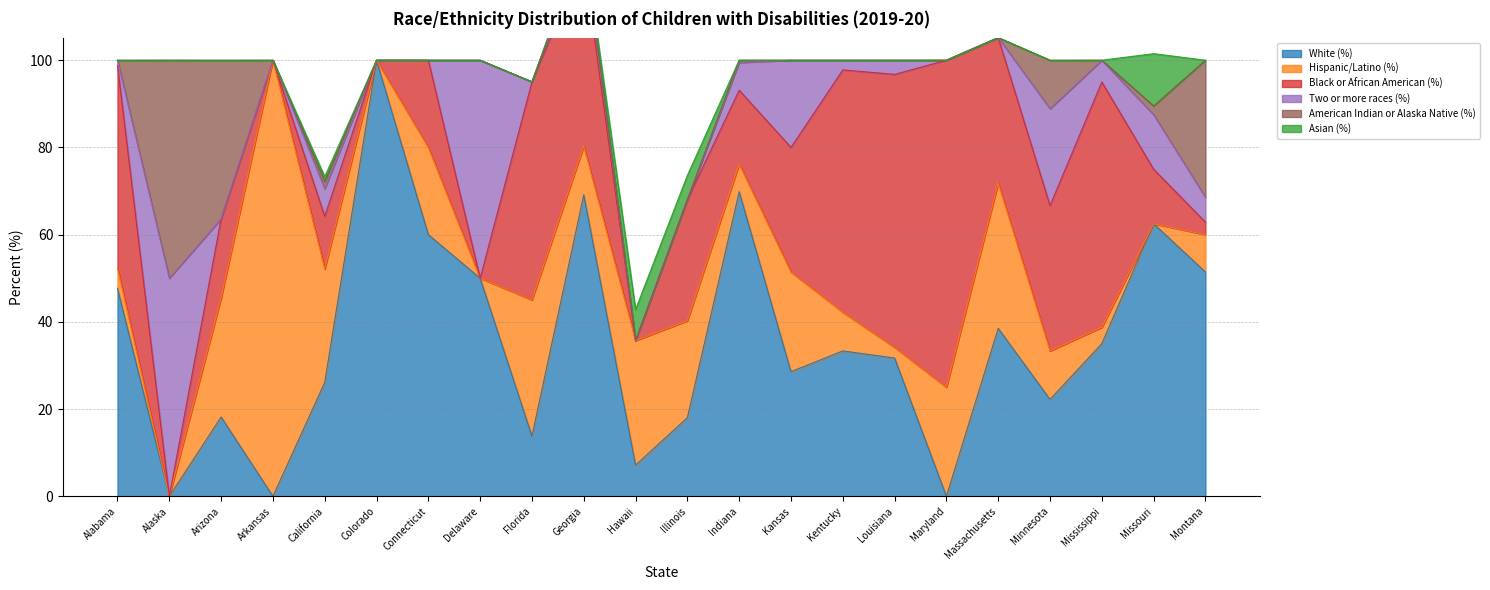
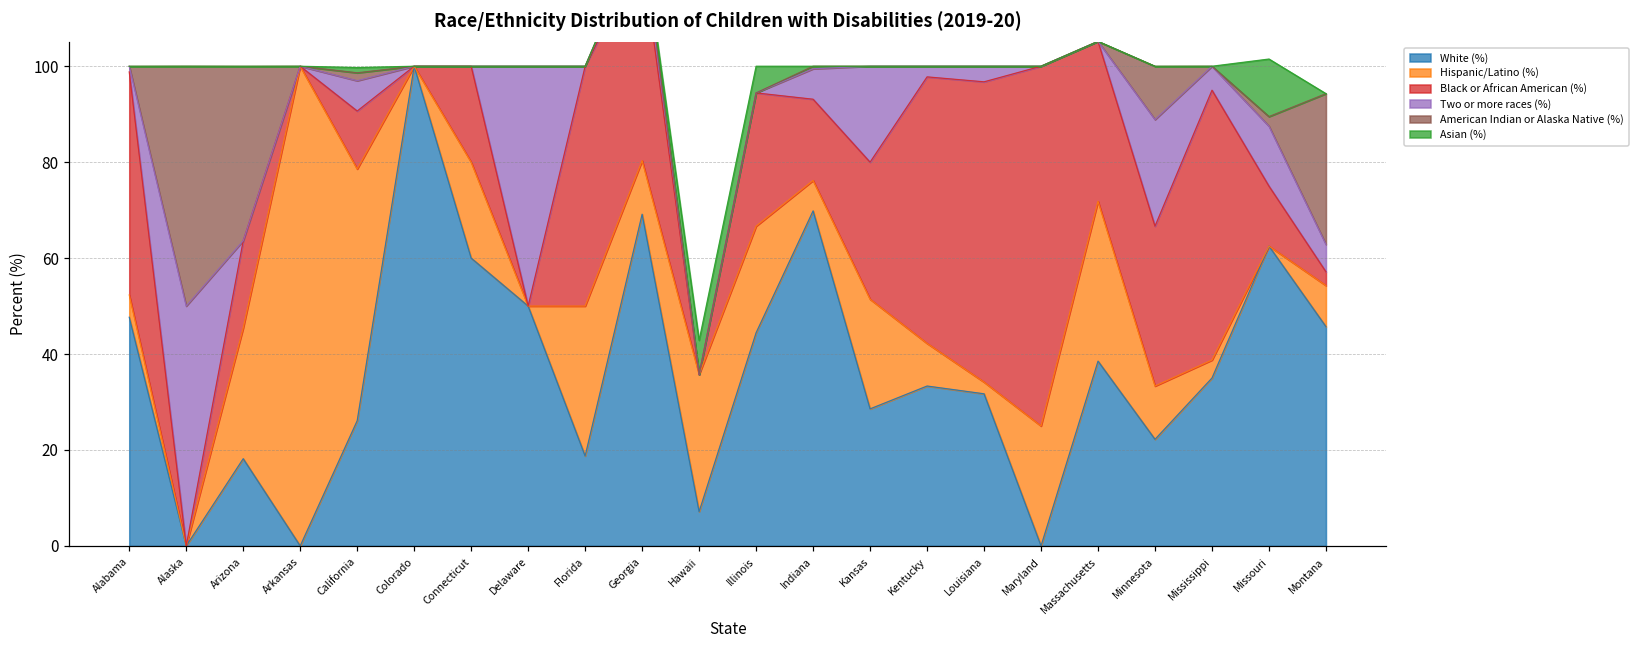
Hispanic/Latino (%), California: 26 -> 52
White (%), Florida: 14 -> 19
White (%), Illinois: 18 -> 44
White (%), Montana: 51 -> 46
